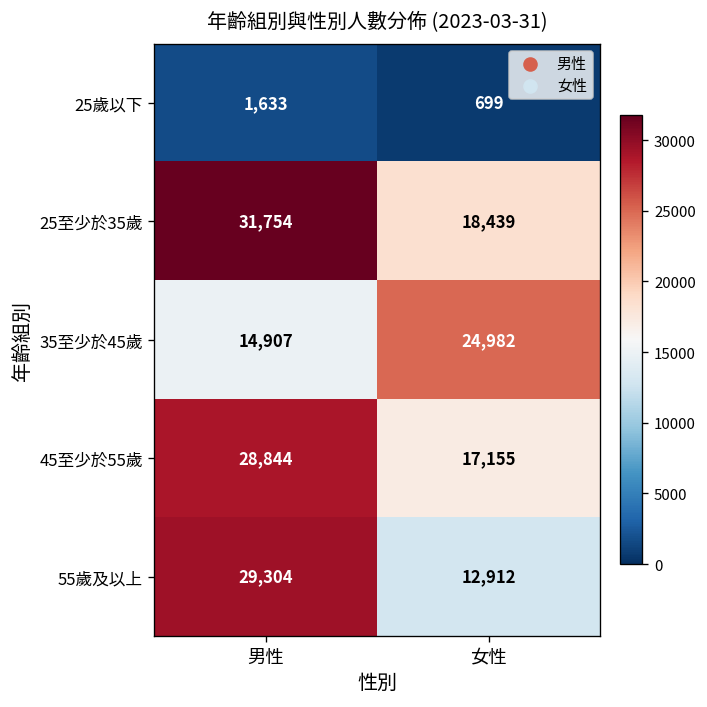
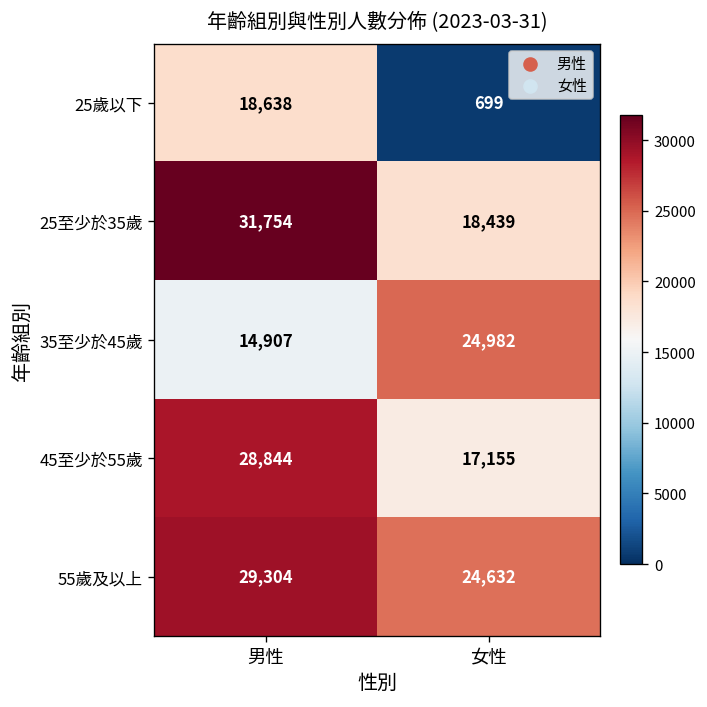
25歲以下, 男性: 1,633 -> 18,638
55歲及以上, 女性: 12,912 -> 24,632
